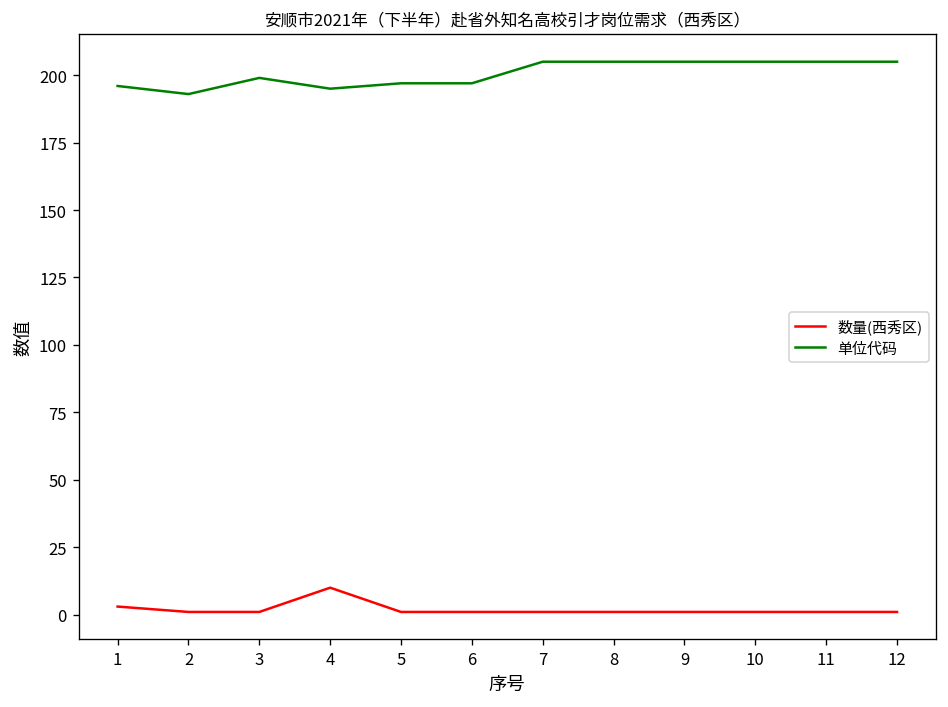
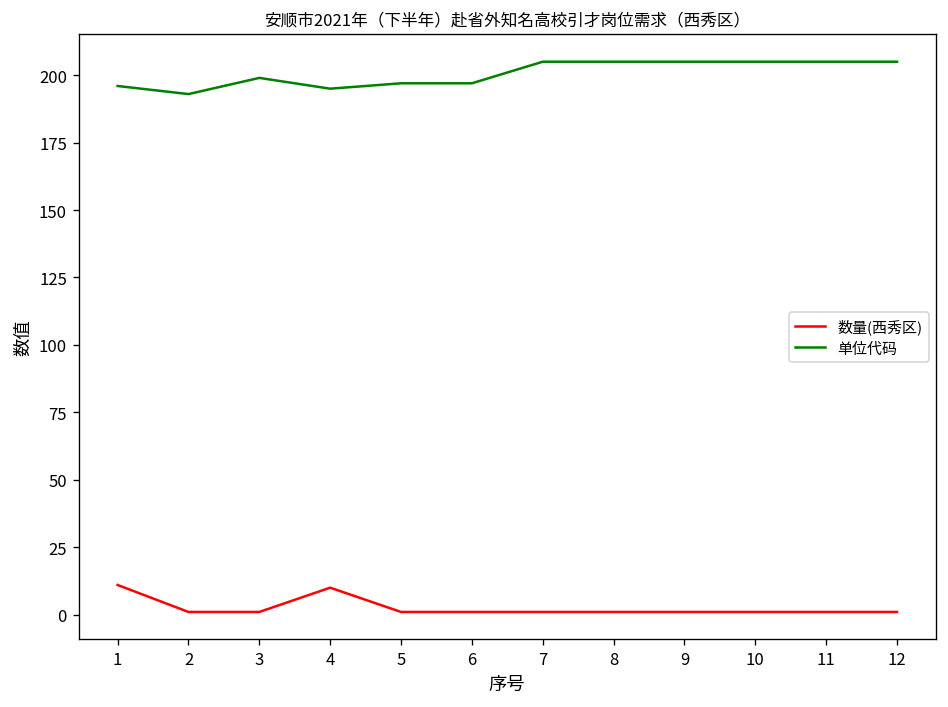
数量(西秀区), 1: 3 -> 11
